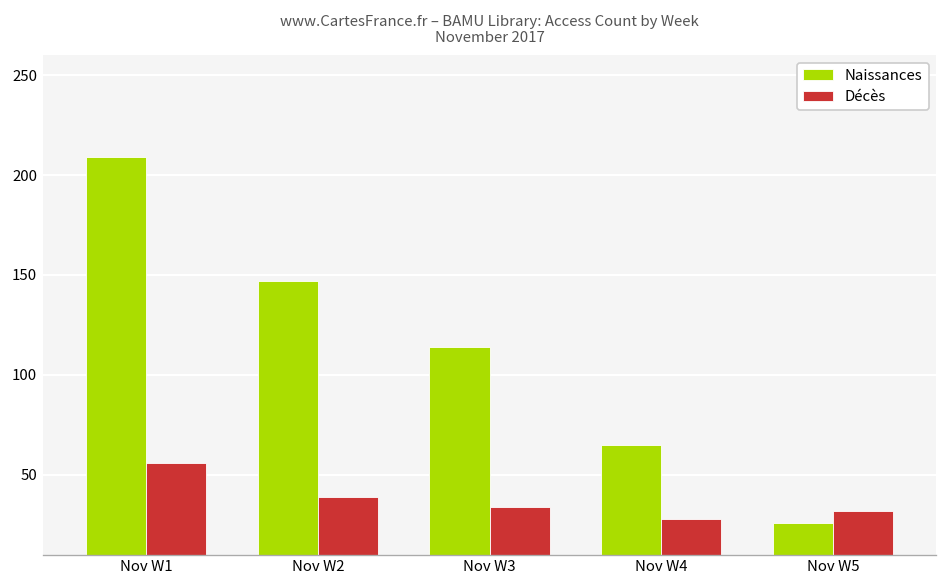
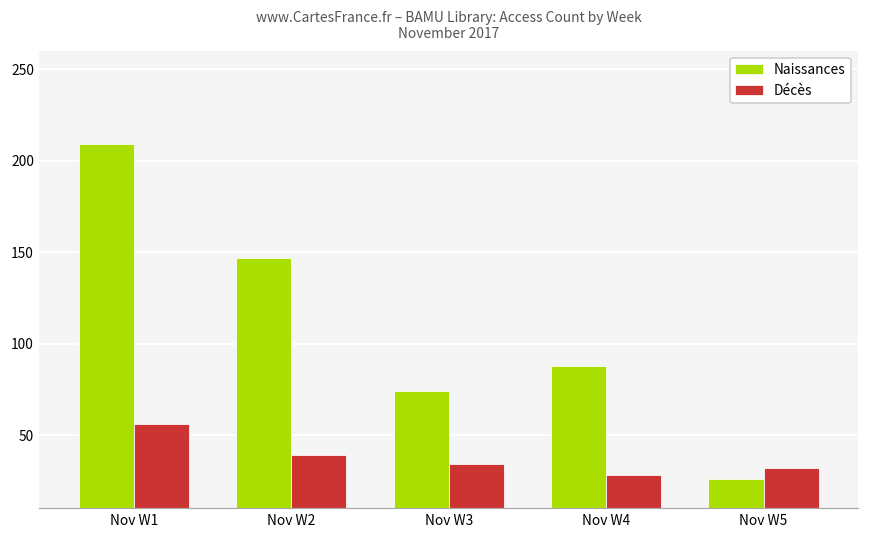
Naissances, Nov W3: 114 -> 74
Naissances, Nov W4: 65 -> 88
